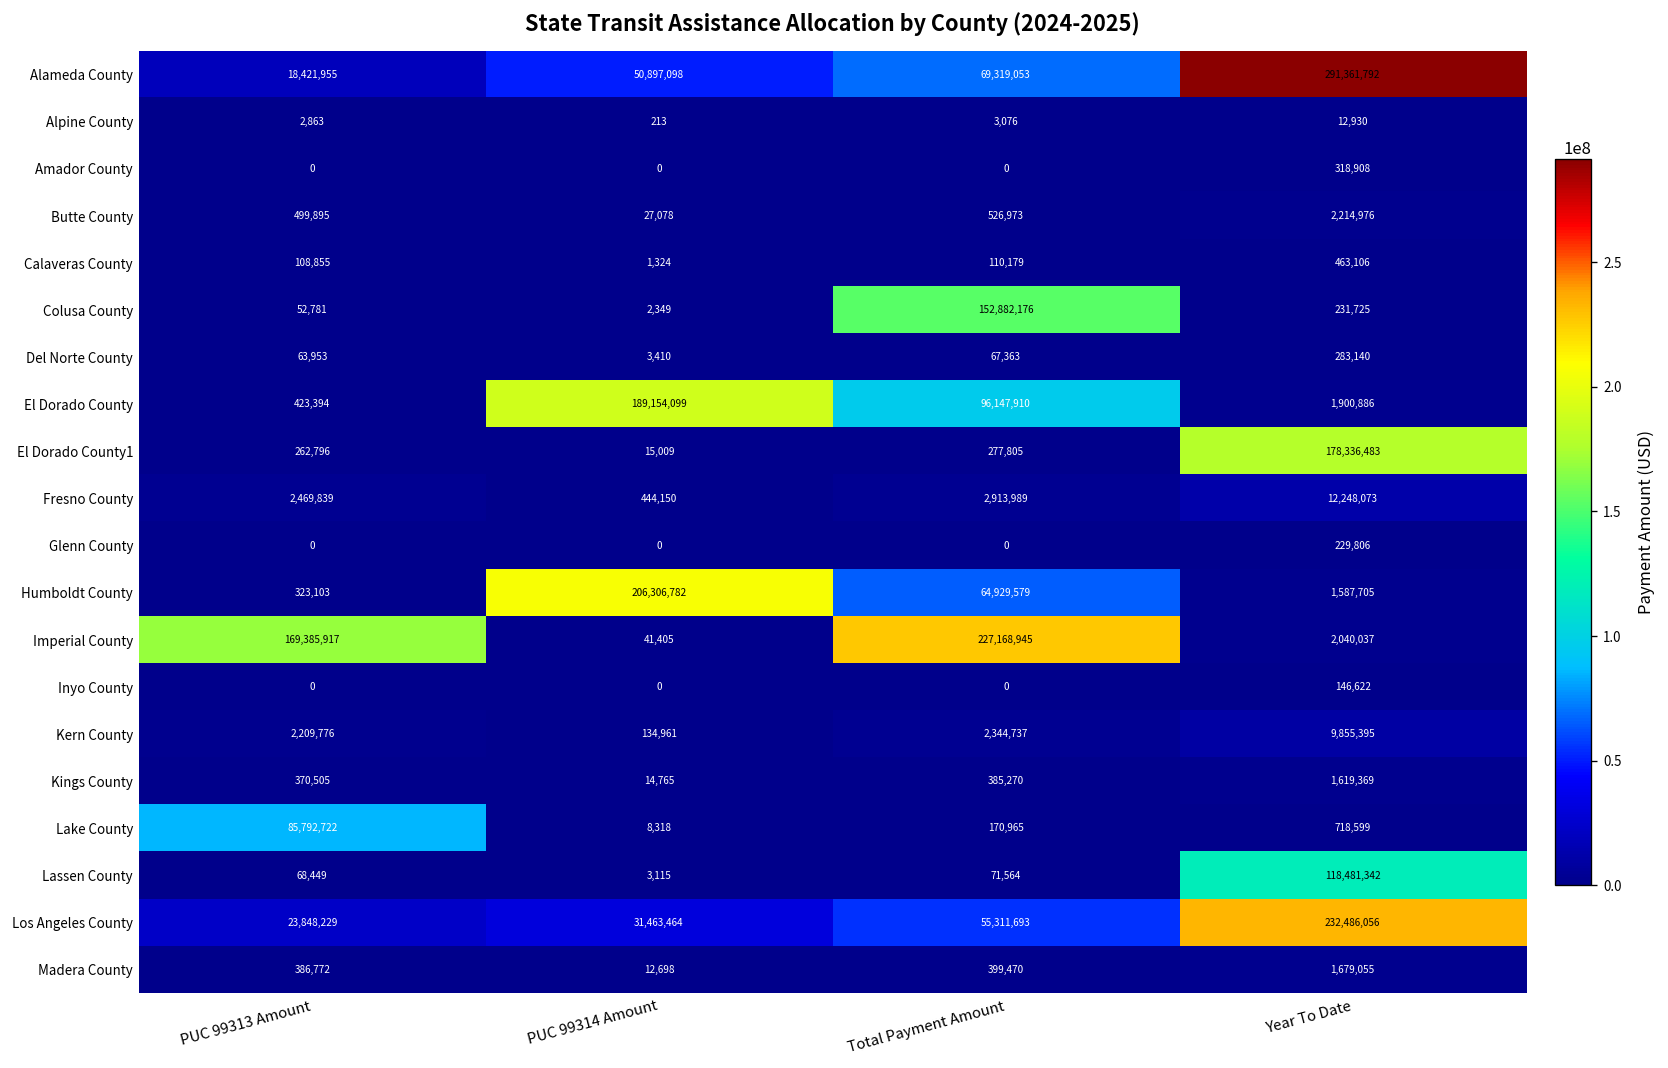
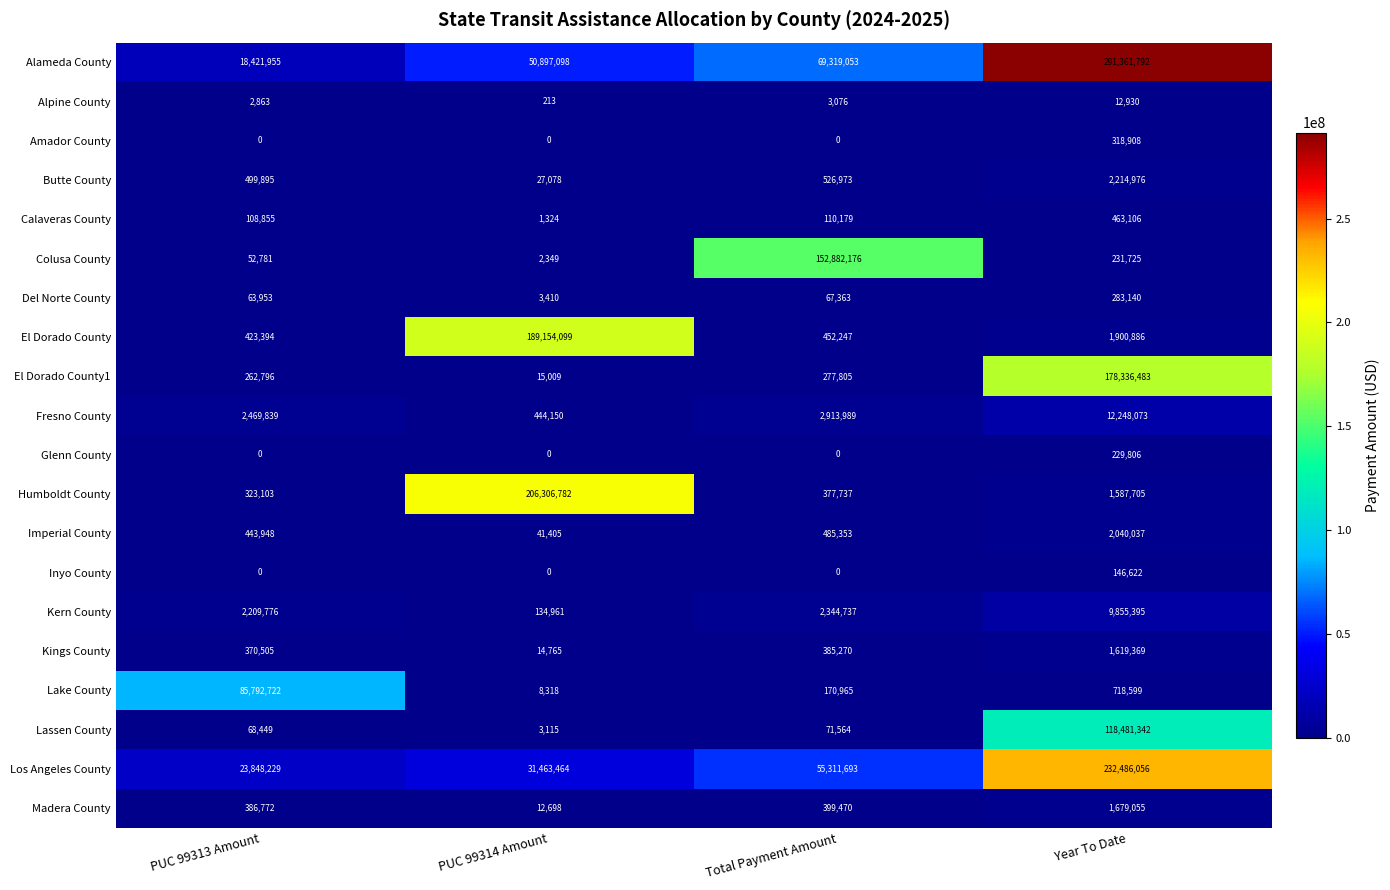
El Dorado County, Total Payment Amount: 96,147,910 -> 452,247
Humboldt County, Total Payment Amount: 64,929,579 -> 377,737
Imperial County, PUC 99313 Amount: 169,385,917 -> 443,948
Imperial County, Total Payment Amount: 227,168,945 -> 485,353
